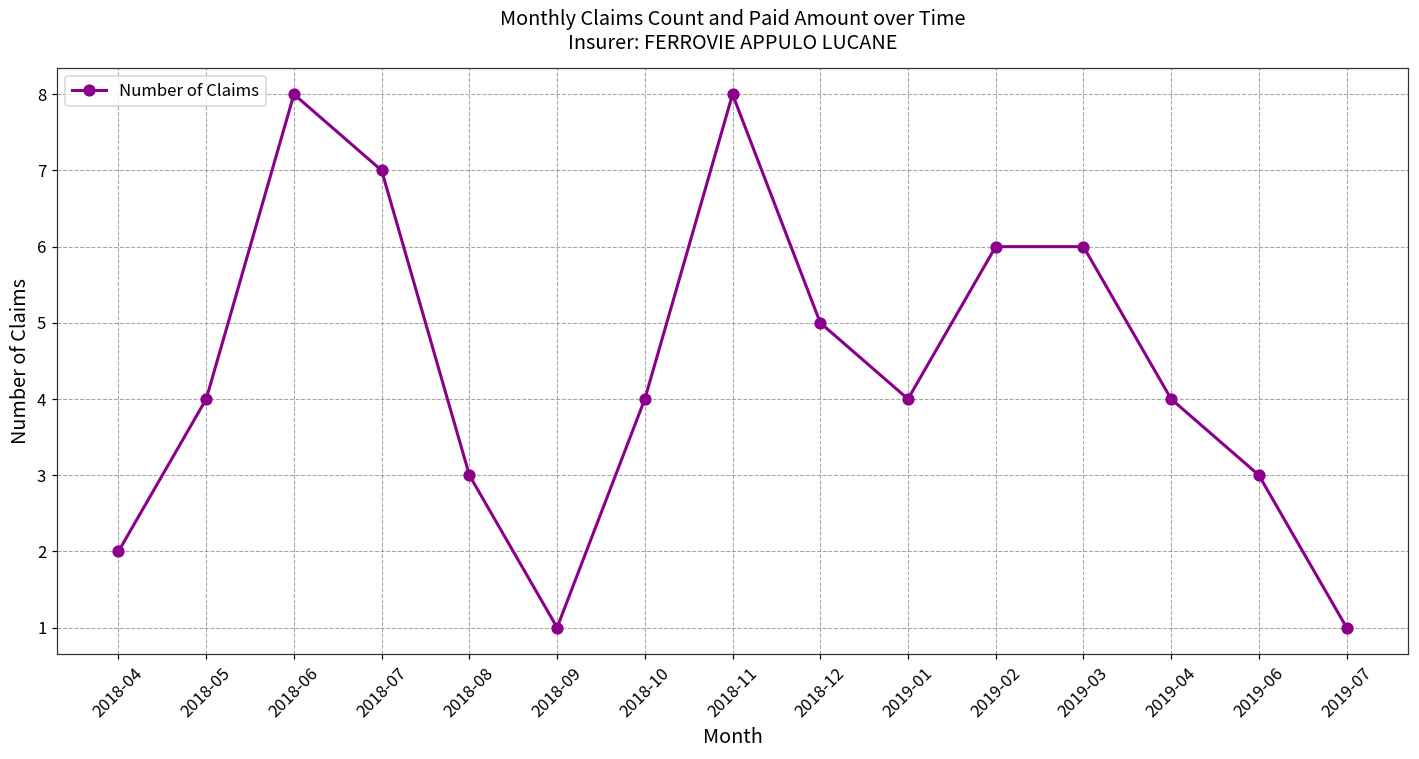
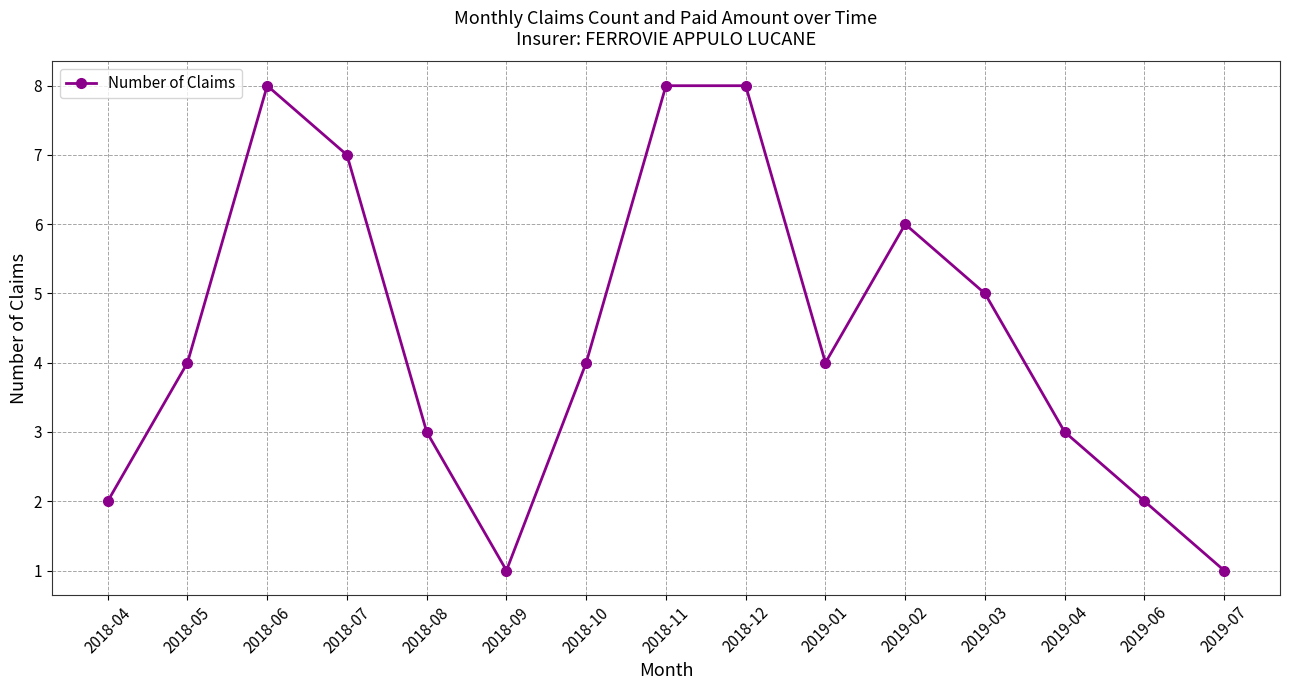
2018-12: 5 -> 8
2019-03: 6 -> 5
2019-04: 4 -> 3
2019-06: 3 -> 2
